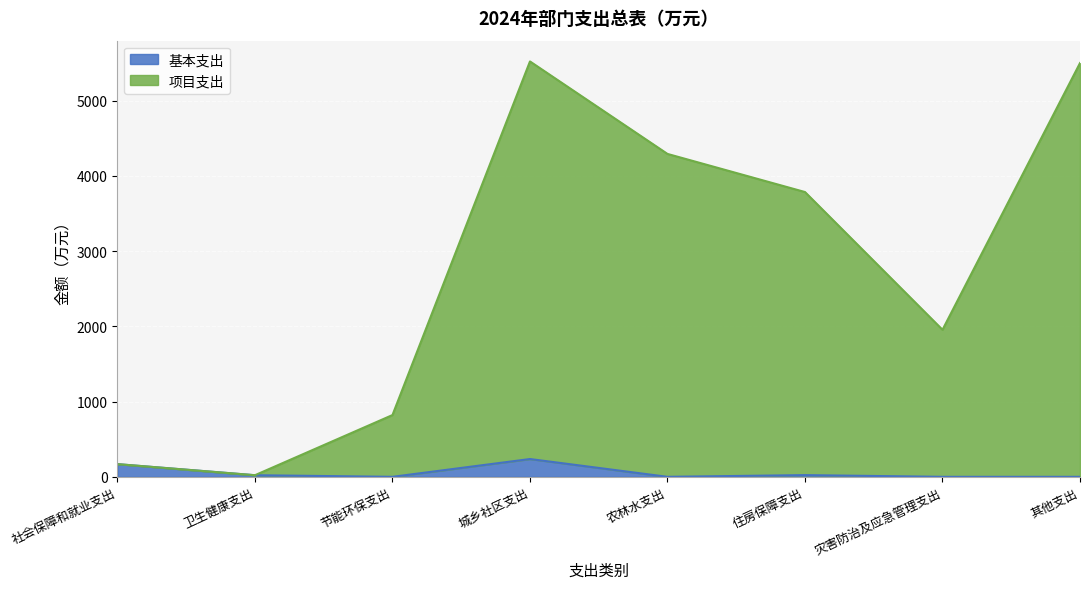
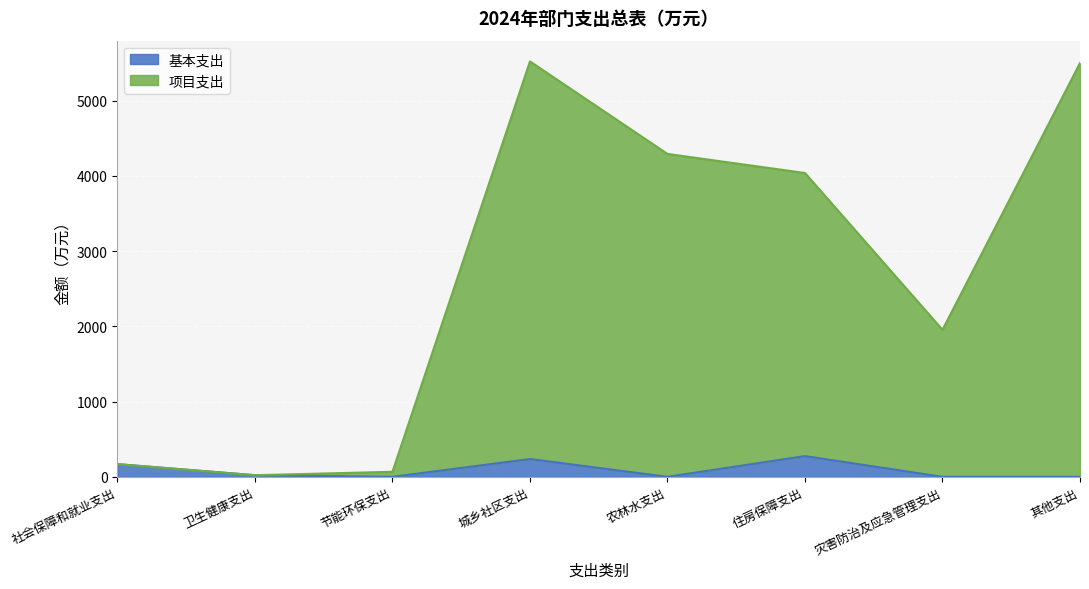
项目支出, 节能环保支出: 800 -> 100
基本支出, 住房保障支出: 0 -> 300
